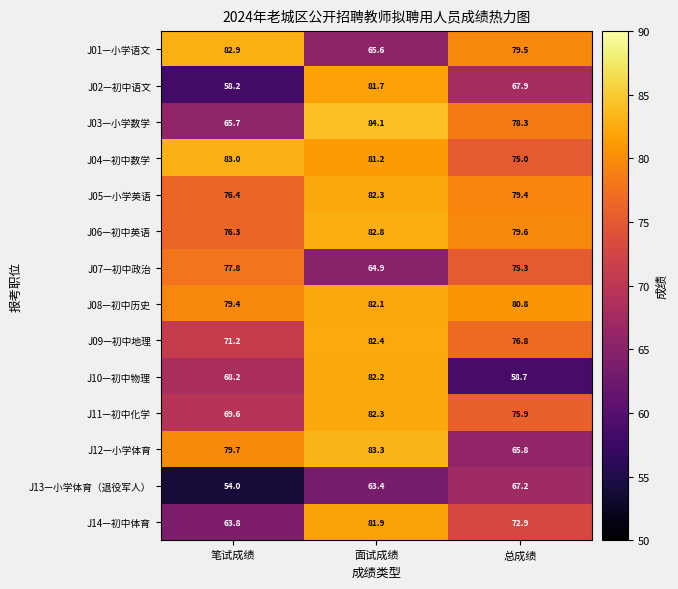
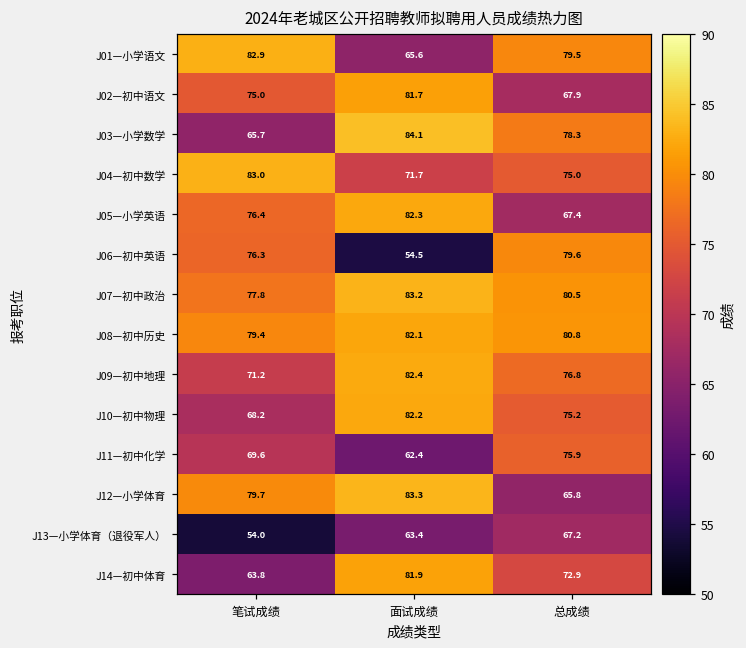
J02—初中语文, 笔试成绩: 58.2 -> 75.0
J04—初中数学, 面试成绩: 81.2 -> 71.7
J05—小学英语, 总成绩: 79.4 -> 67.4
J06—初中英语, 面试成绩: 82.8 -> 54.5
J07—初中政治, 面试成绩: 64.9 -> 83.2
J07—初中政治, 总成绩: 75.3 -> 80.5
J10—初中物理, 总成绩: 58.7 -> 75.2
J11—初中化学, 面试成绩: 82.3 -> 62.4
